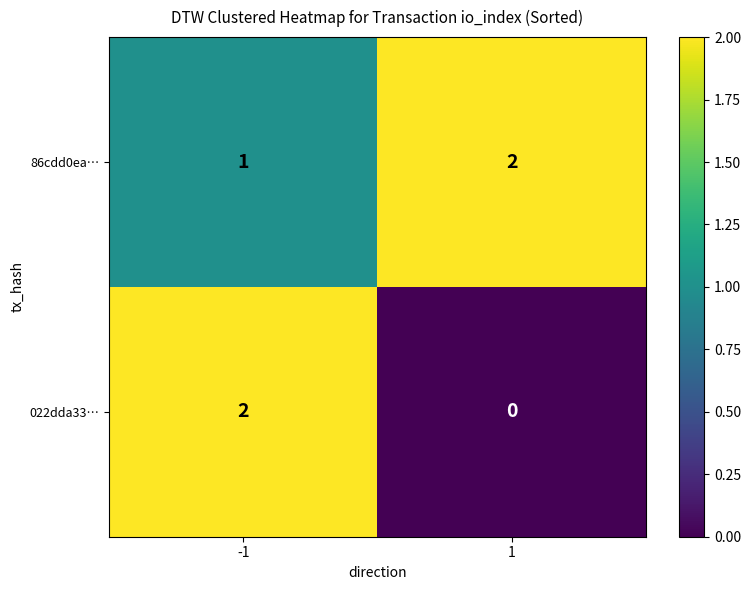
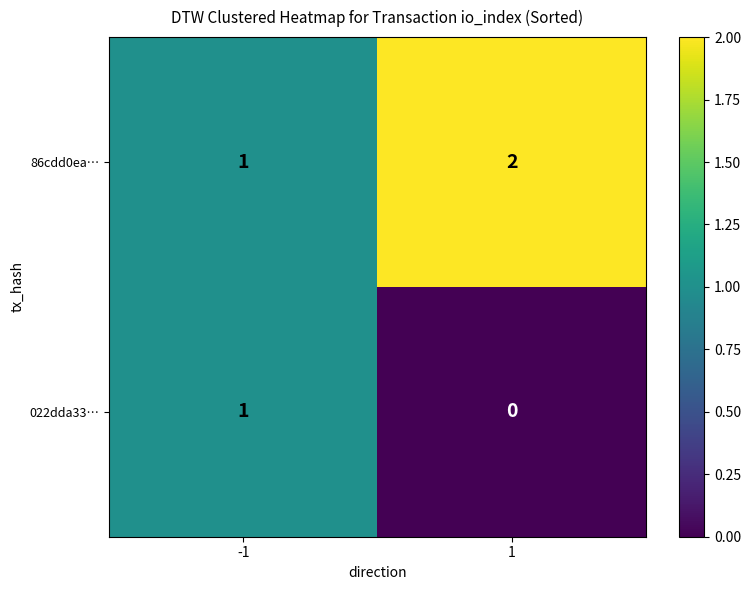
022dda33…, -1: 2 -> 1
